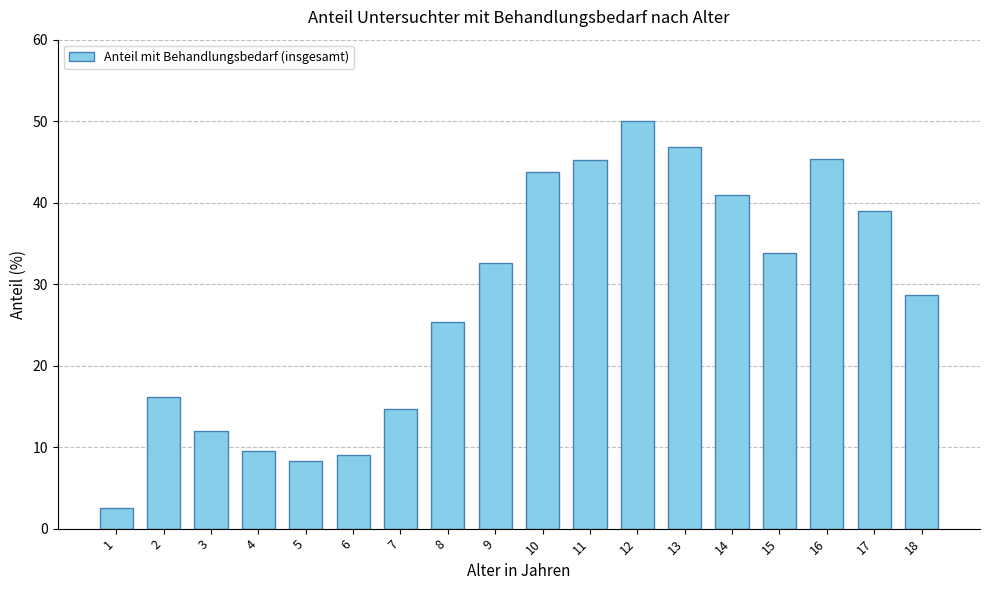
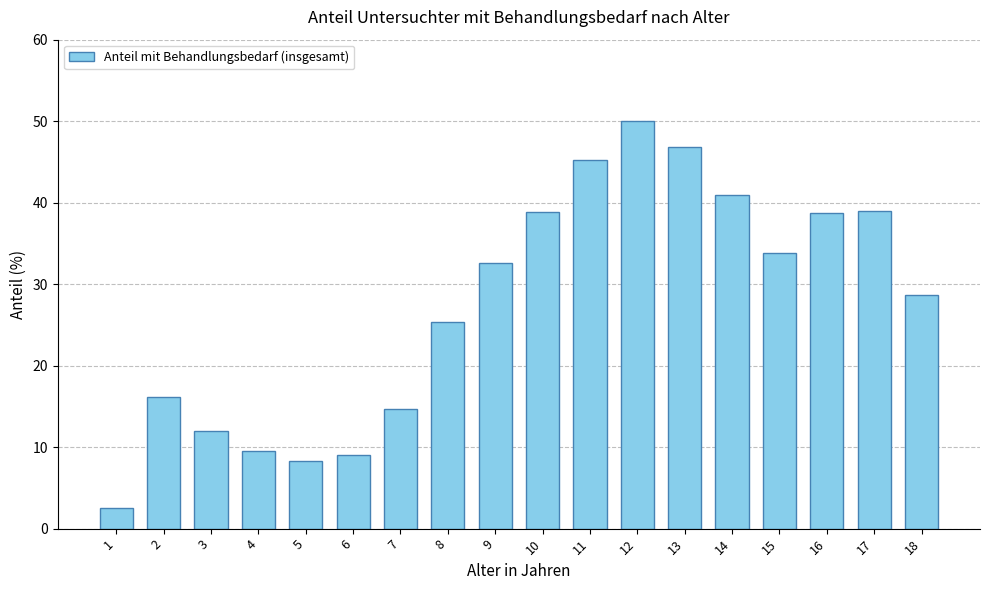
10: 44 -> 39
16: 45 -> 39
